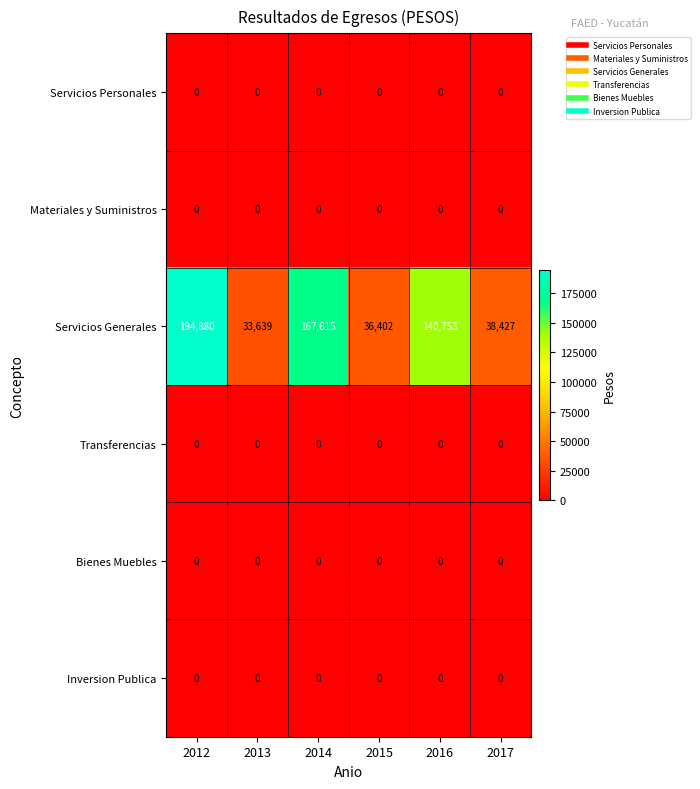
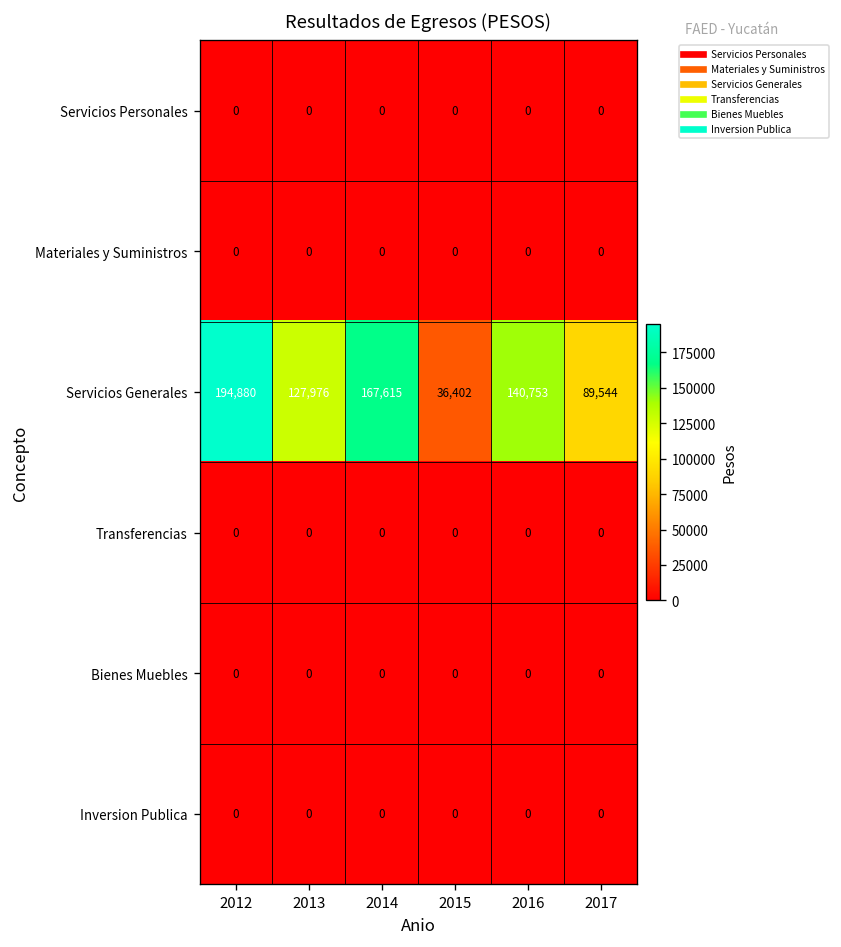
Servicios Generales, 2013: 33,639 -> 127,976
Servicios Generales, 2017: 38,427 -> 89,544
